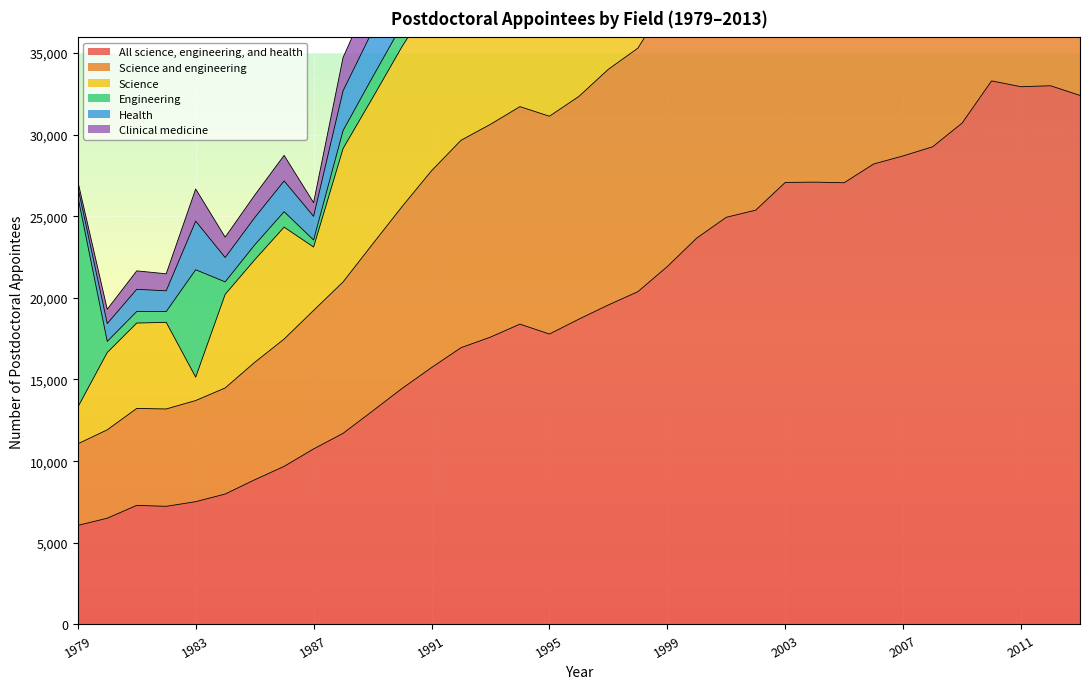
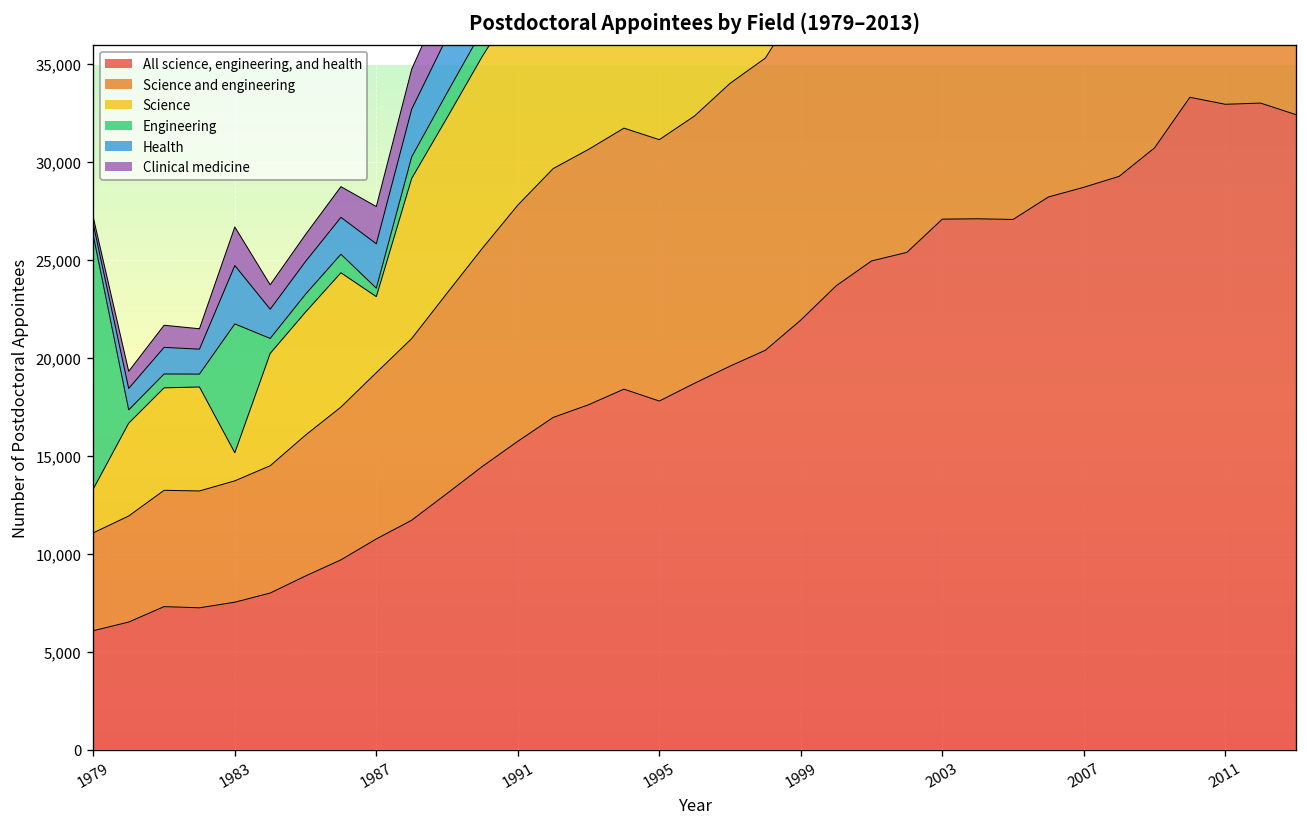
Health, 1987: 1,500 -> 2,300
Clinical medicine, 1987: 800 -> 1,900
